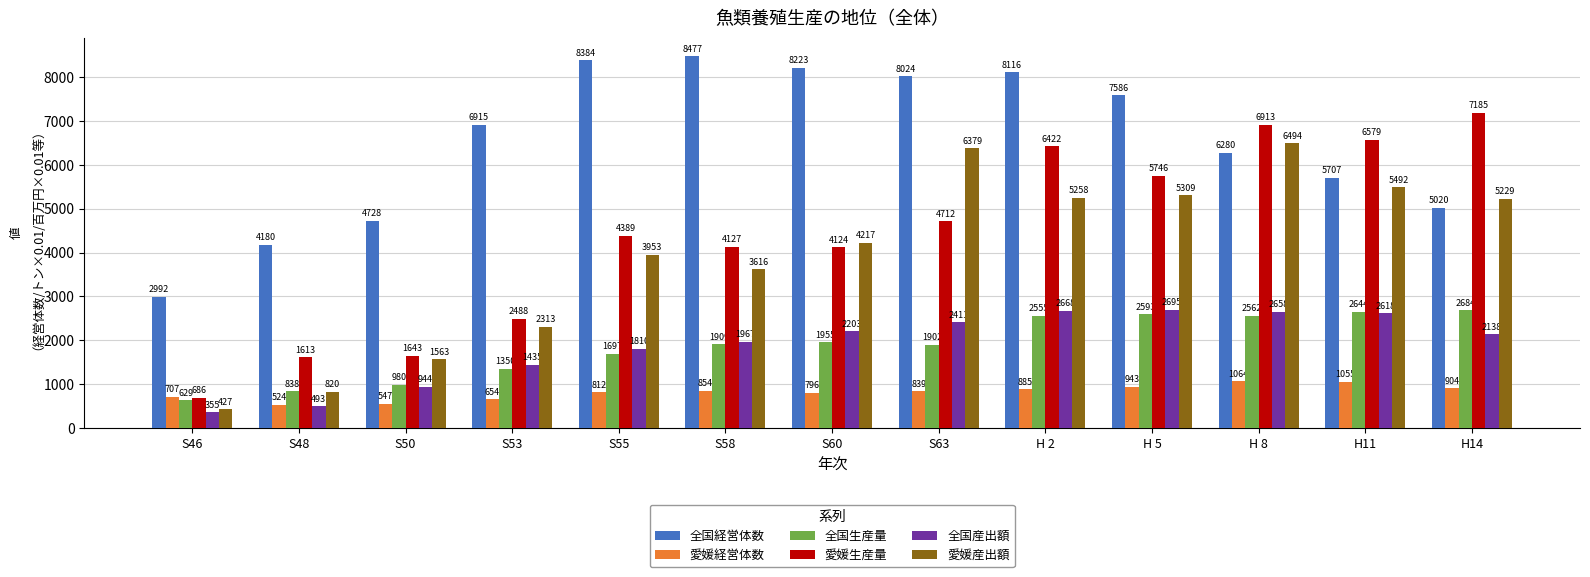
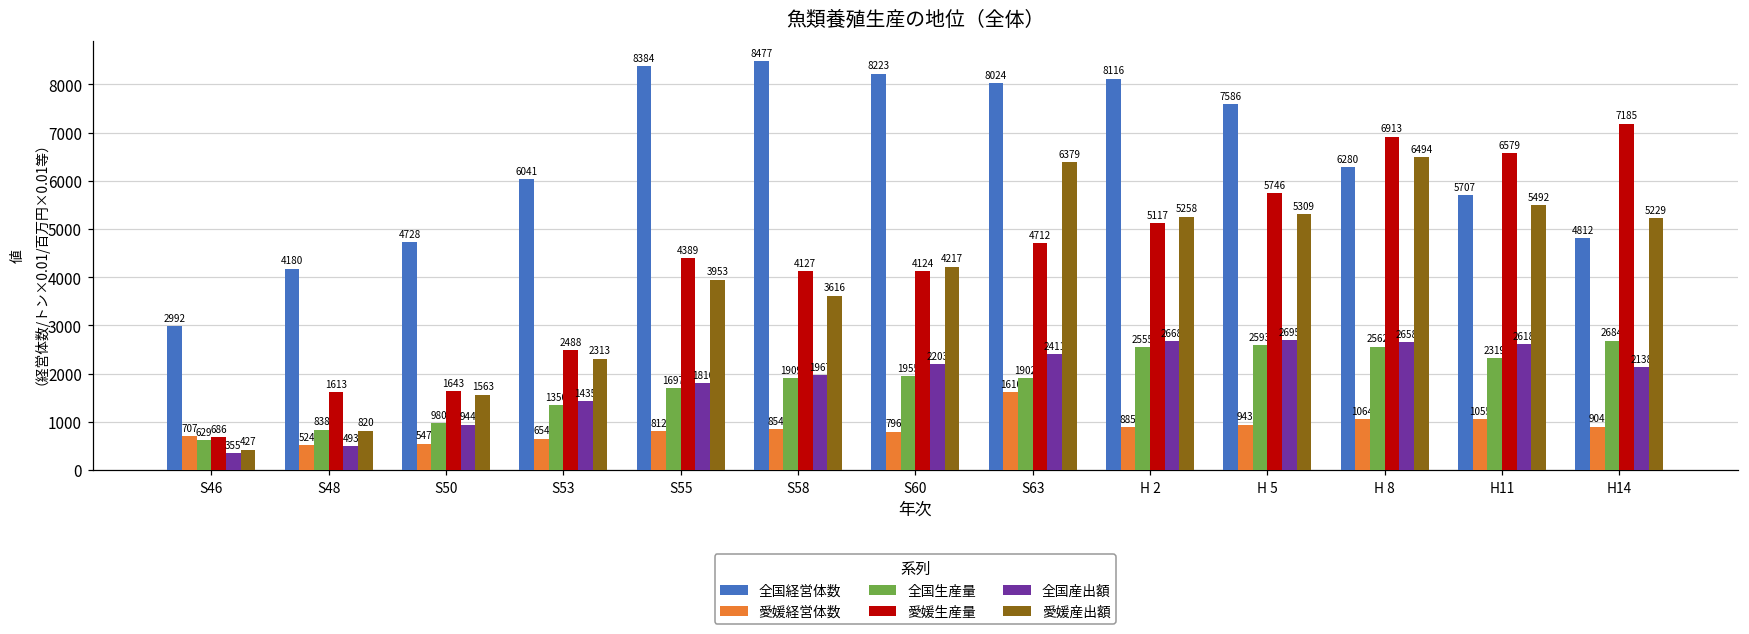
全国経営体数, S53: 6915 -> 6041
愛媛経営体数, S63: 839 -> 1610
愛媛生産量, H 2: 6422 -> 5117
全国生産量, H11: 2644 -> 2319
全国経営体数, H14: 5020 -> 4812
